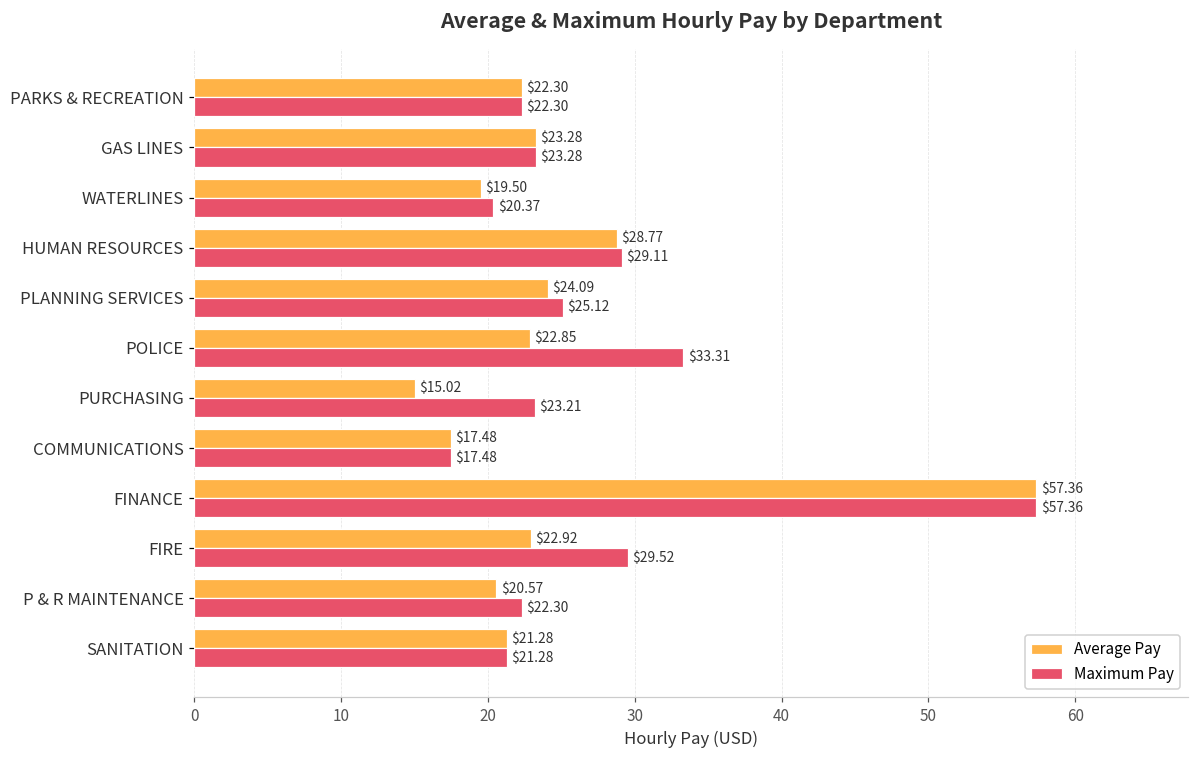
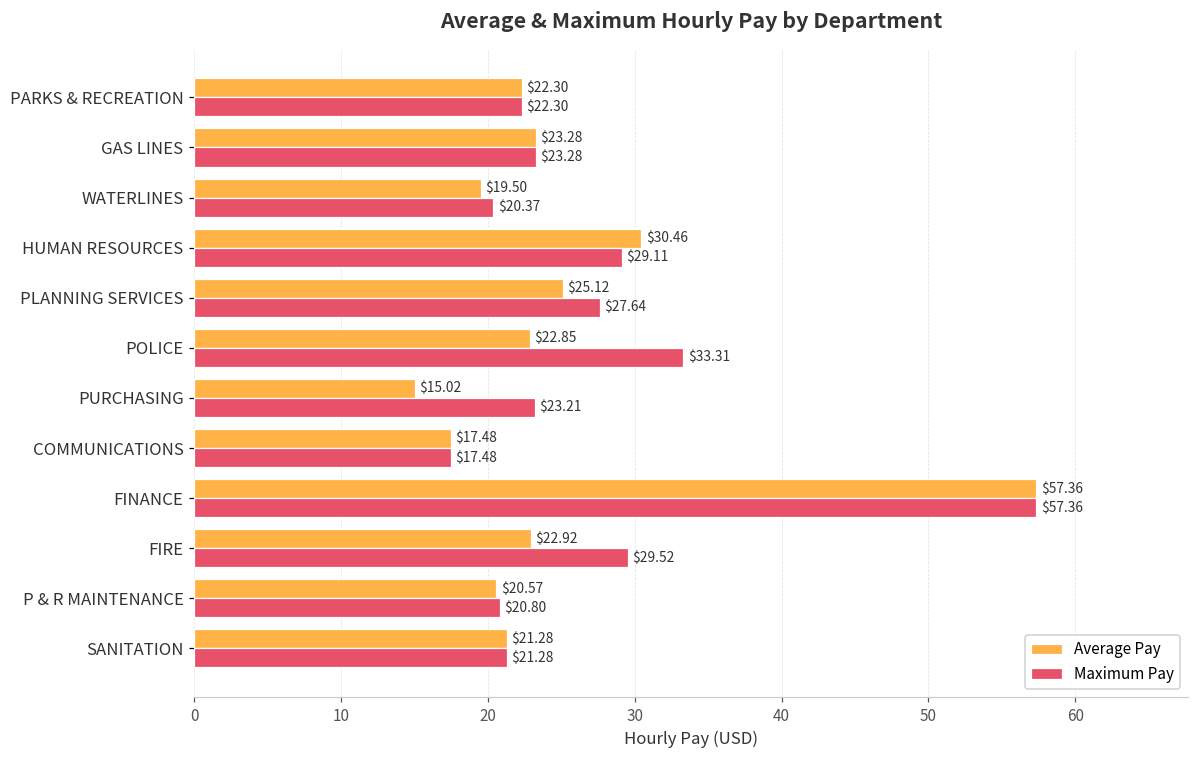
Average Pay, HUMAN RESOURCES: $28.77 -> $30.46
Average Pay, PLANNING SERVICES: $24.09 -> $25.12
Maximum Pay, PLANNING SERVICES: $25.12 -> $27.64
Maximum Pay, P & R MAINTENANCE: $22.30 -> $20.80
